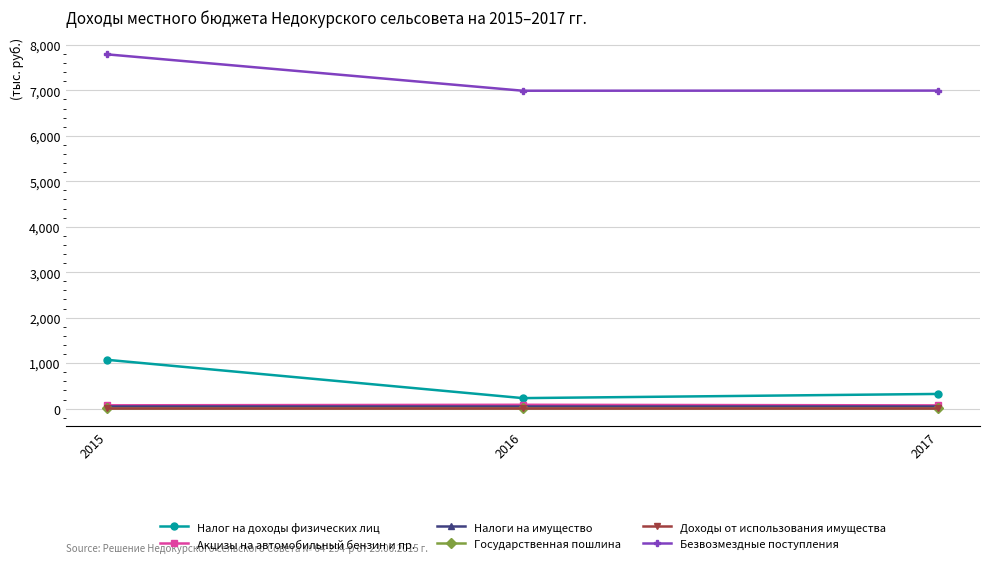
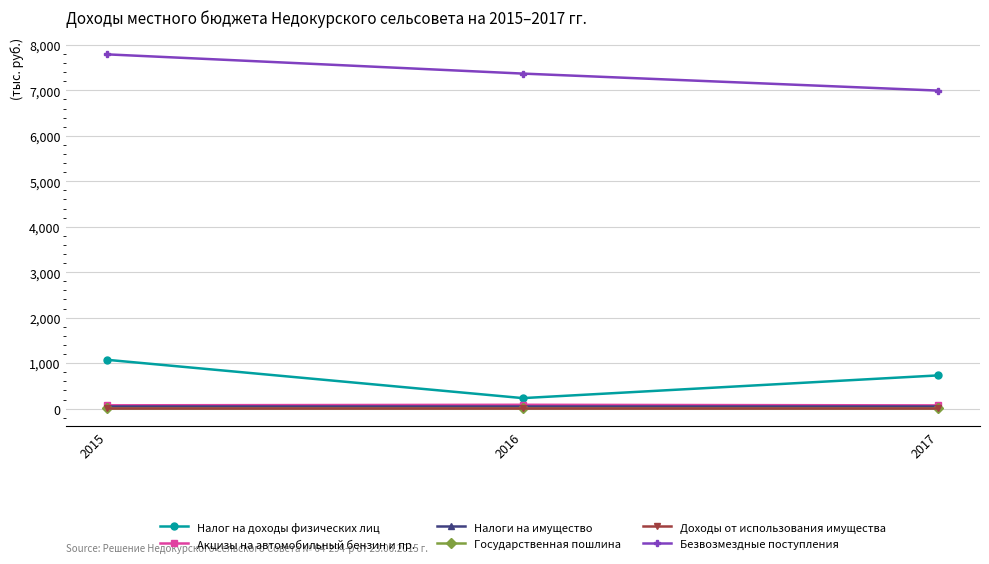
Безвозмездные поступления, 2016: 7,000 -> 7,400
Налог на доходы физических лиц, 2017: 300 -> 700
